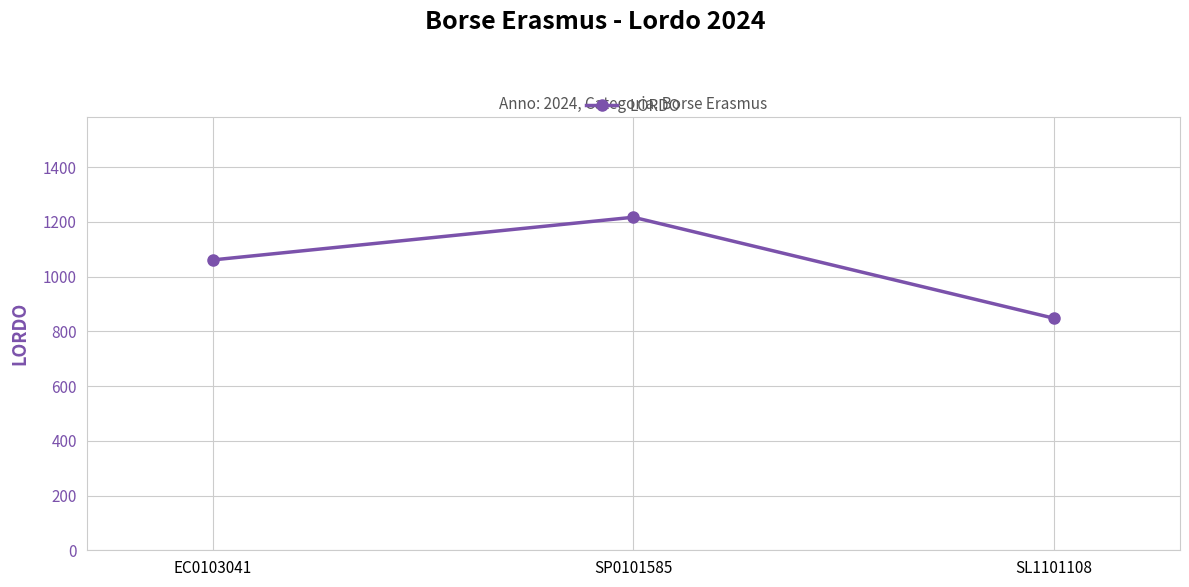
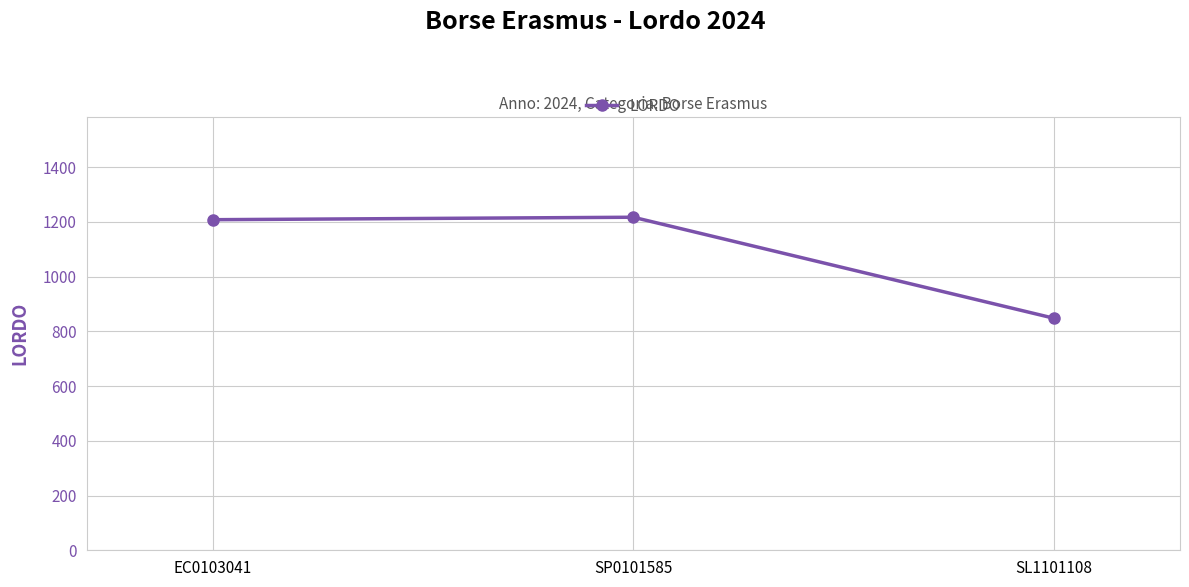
EC0103041: 1060 -> 1210
